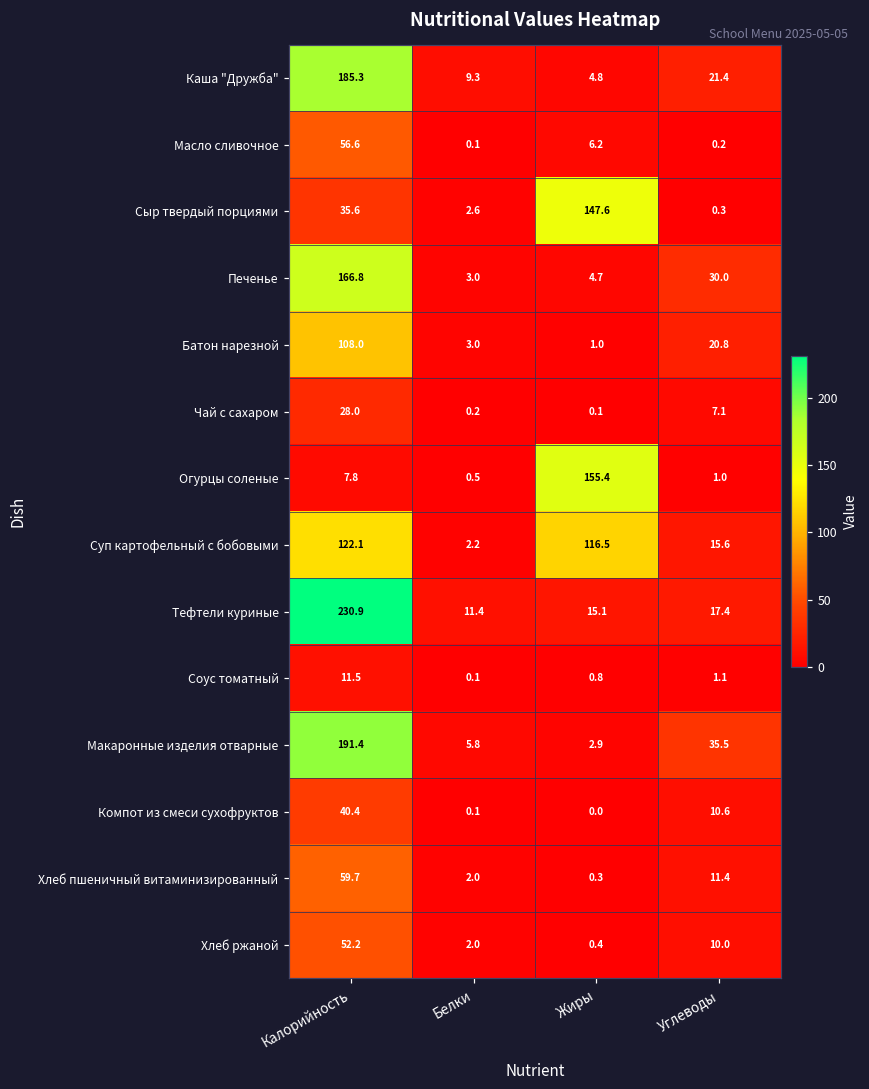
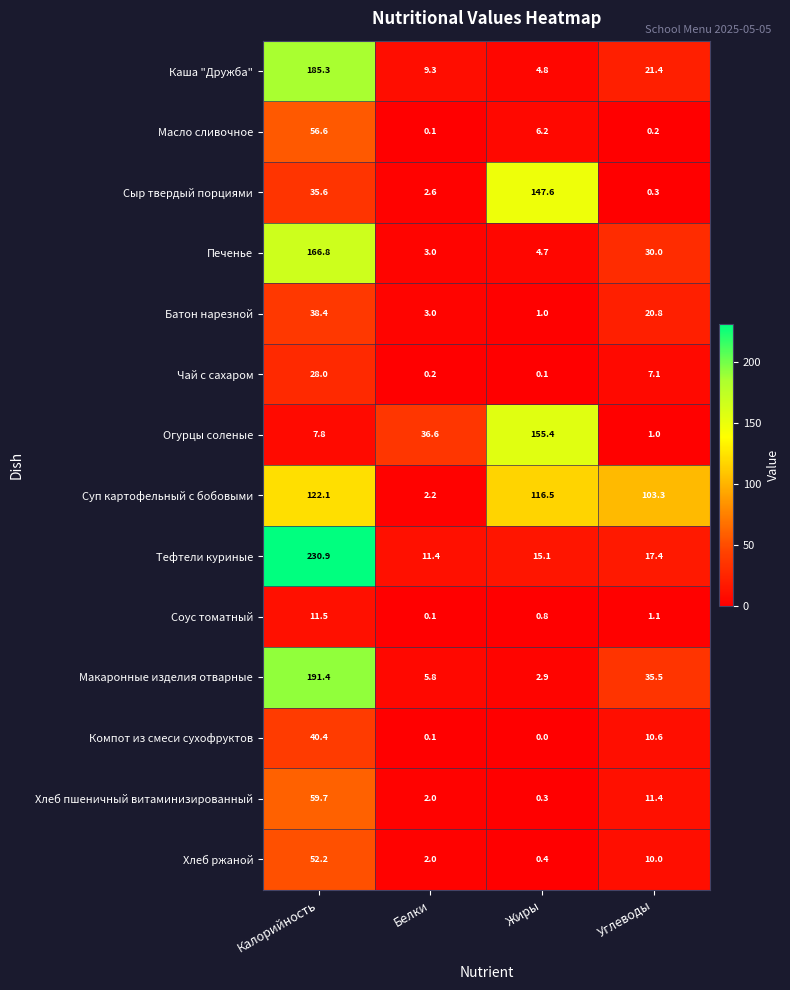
Батон нарезной, Калорийность: 108.0 -> 38.4
Огурцы соленые, Белки: 0.5 -> 36.6
Суп картофельный с бобовыми, Углеводы: 15.6 -> 103.3
